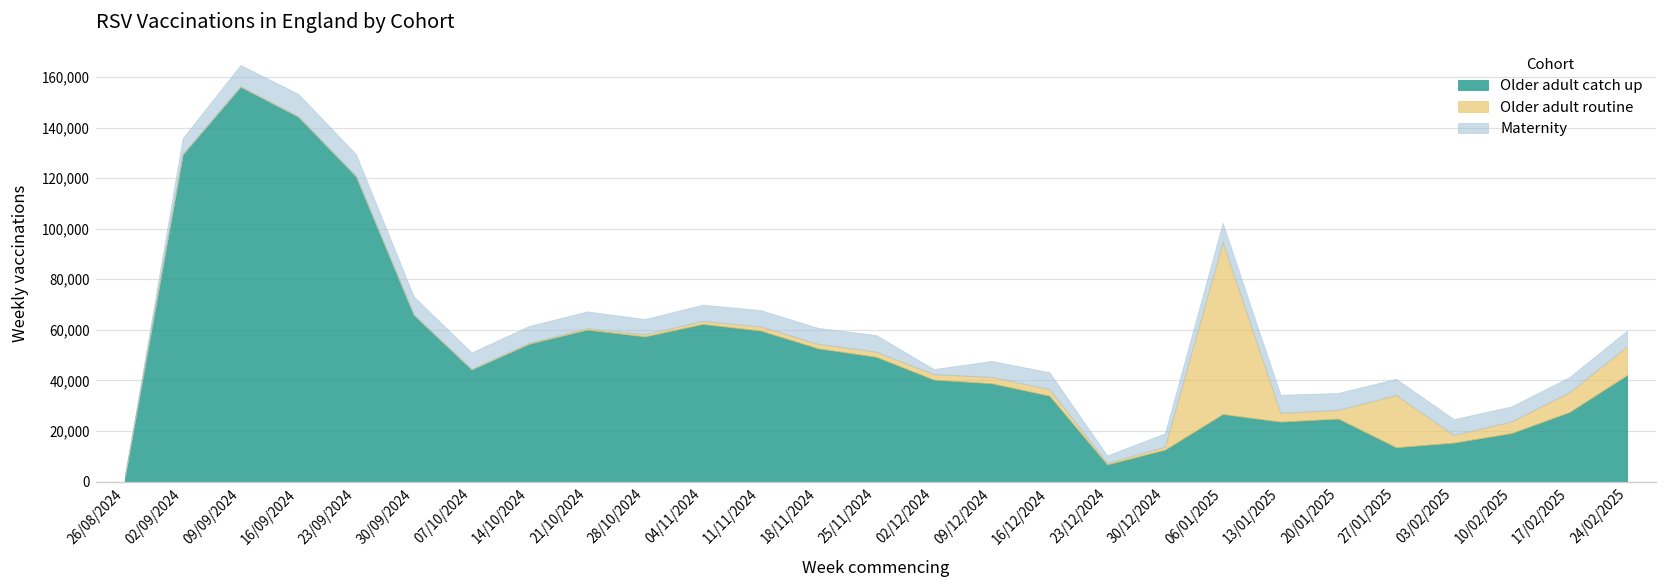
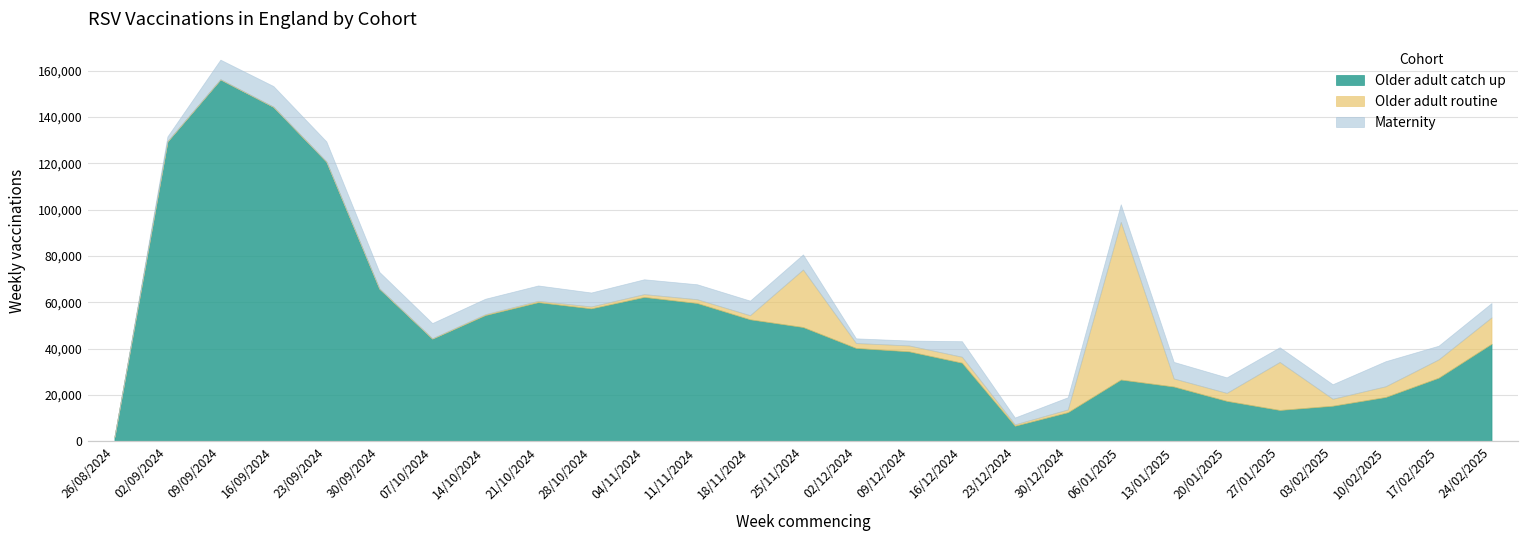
Maternity, 02/09/2024: 6,000 -> 2,000
Older adult routine, 25/11/2024: 2,000 -> 25,000
Maternity, 09/12/2024: 6,000 -> 2,000
Older adult catch up, 20/01/2025: 25,000 -> 18,000
Maternity, 10/02/2025: 6,000 -> 11,000
